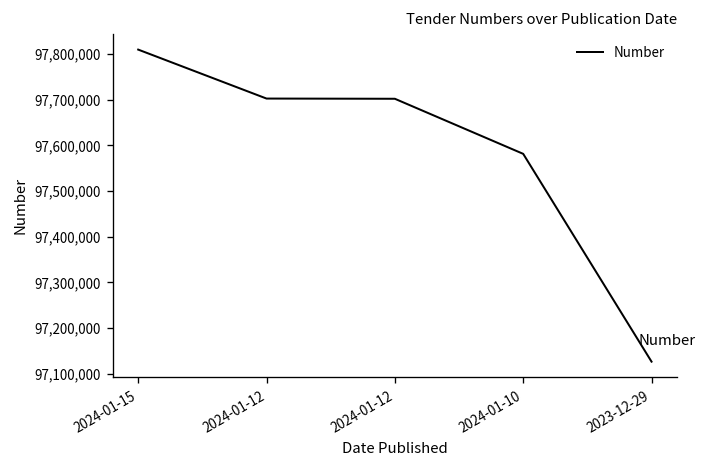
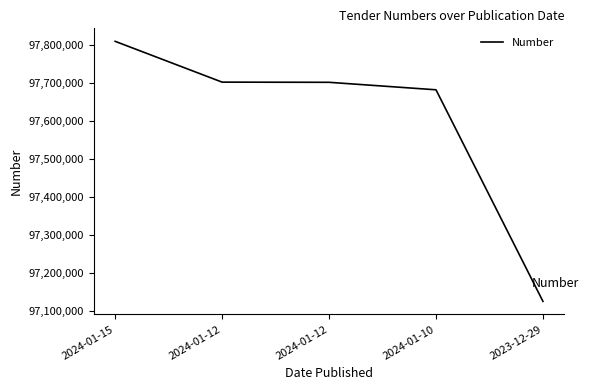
2024-01-10: 97,580,000 -> 97,680,000
